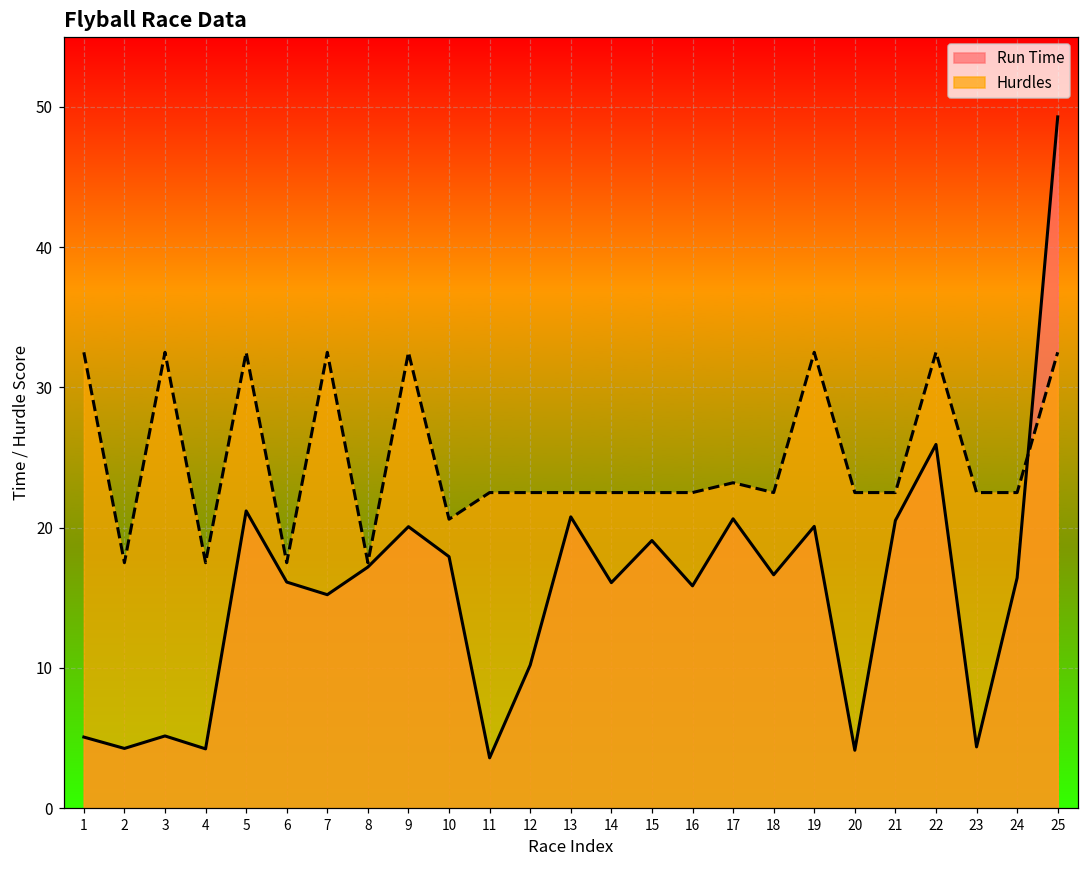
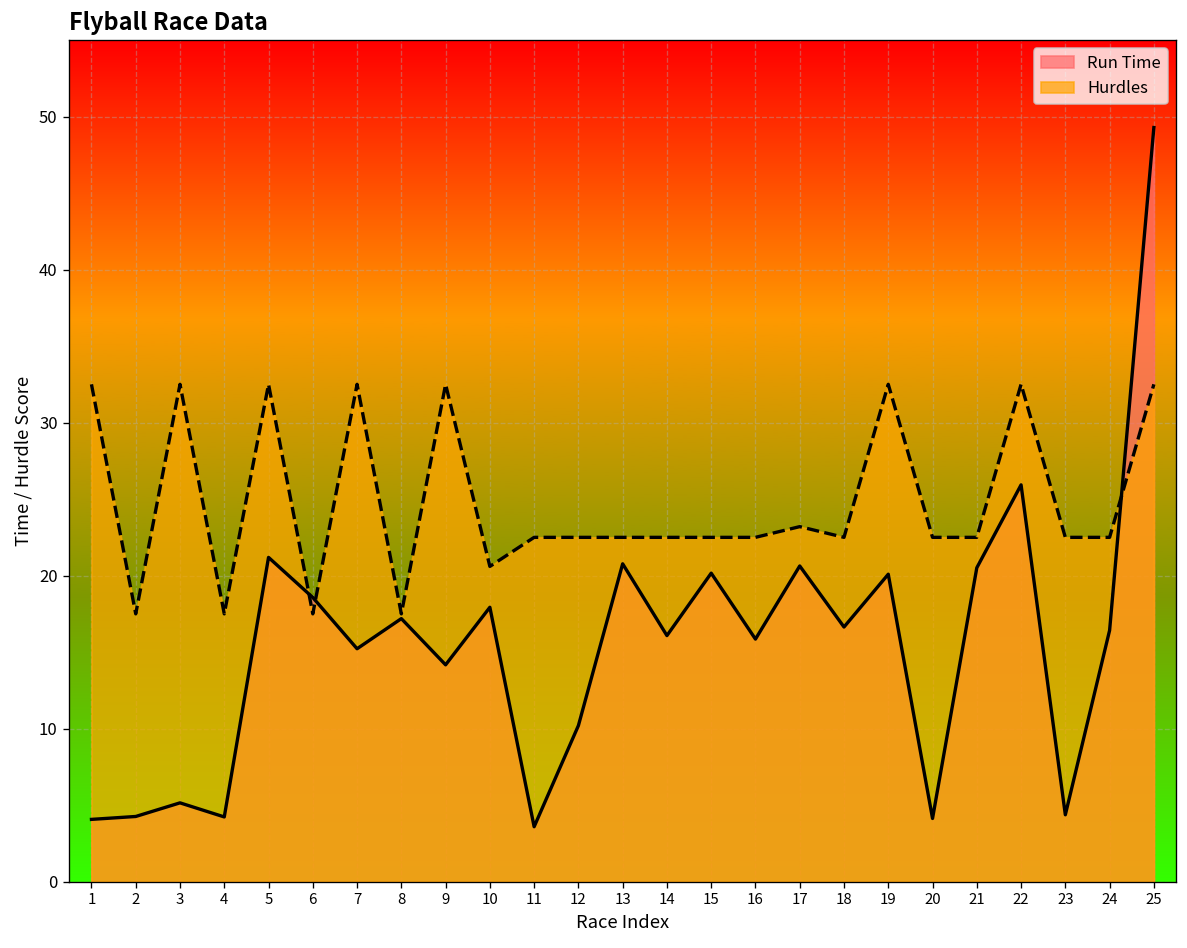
Run Time, 1: 5.1 -> 4.1
Run Time, 6: 16.1 -> 18.6
Run Time, 9: 20.1 -> 14.2
Run Time, 15: 19.1 -> 20.2
